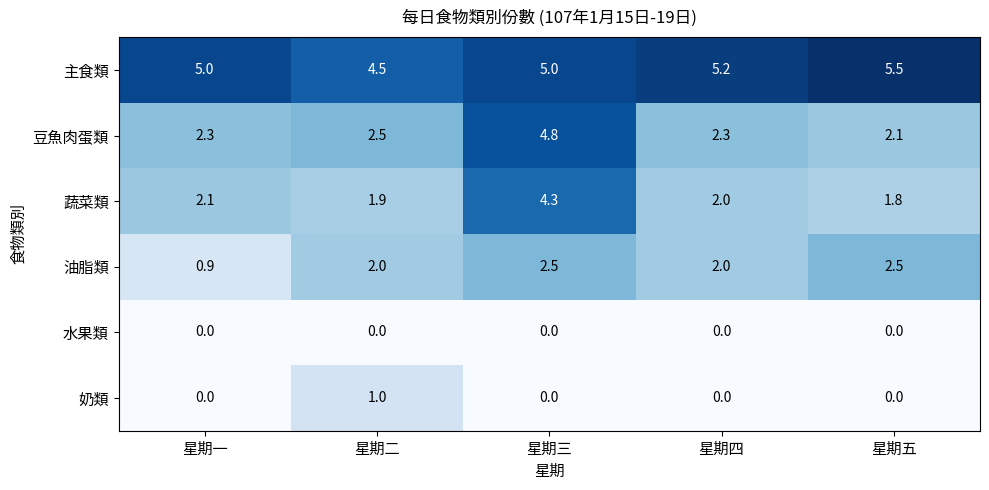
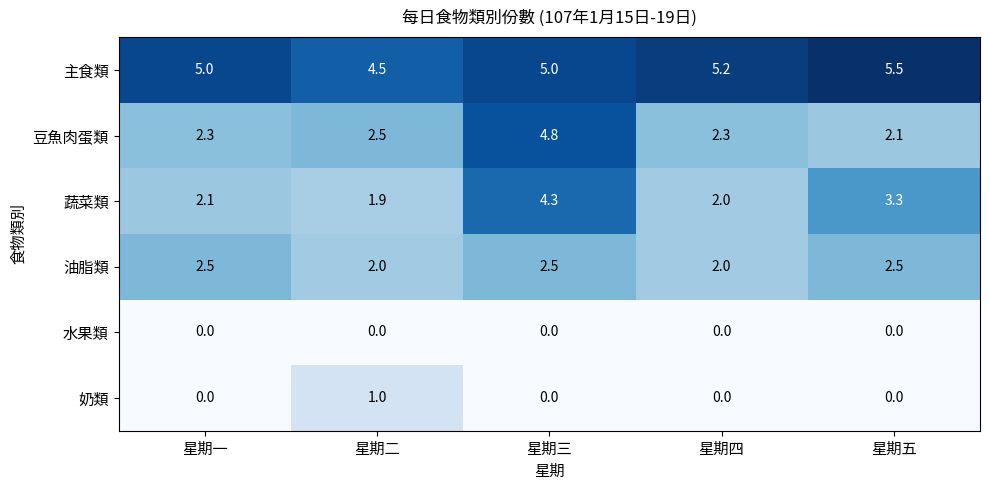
蔬菜類, 星期五: 1.8 -> 3.3
油脂類, 星期一: 0.9 -> 2.5
